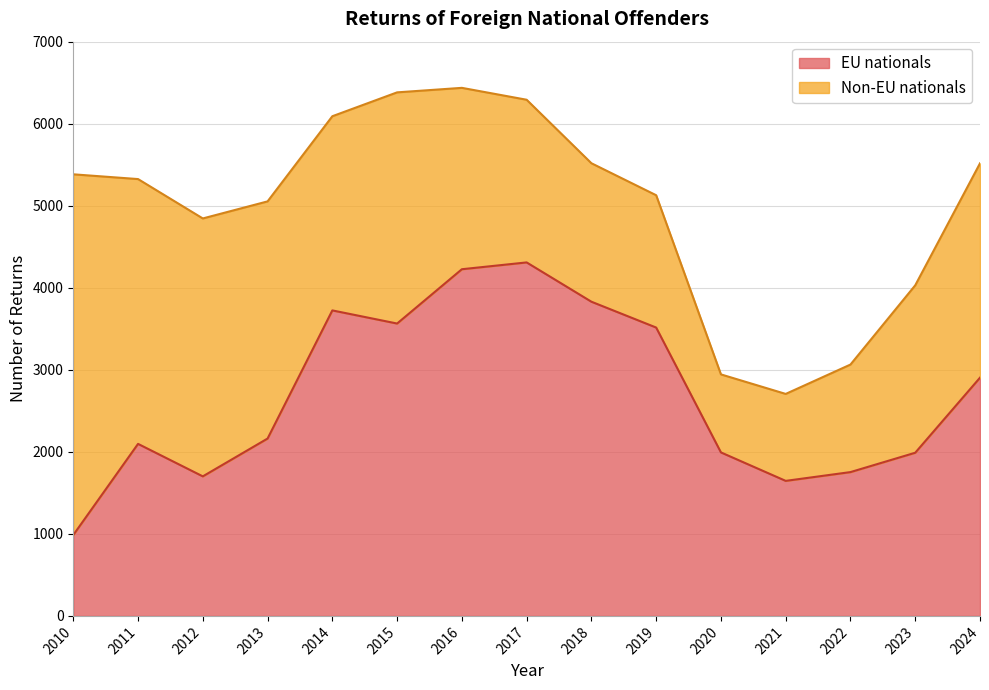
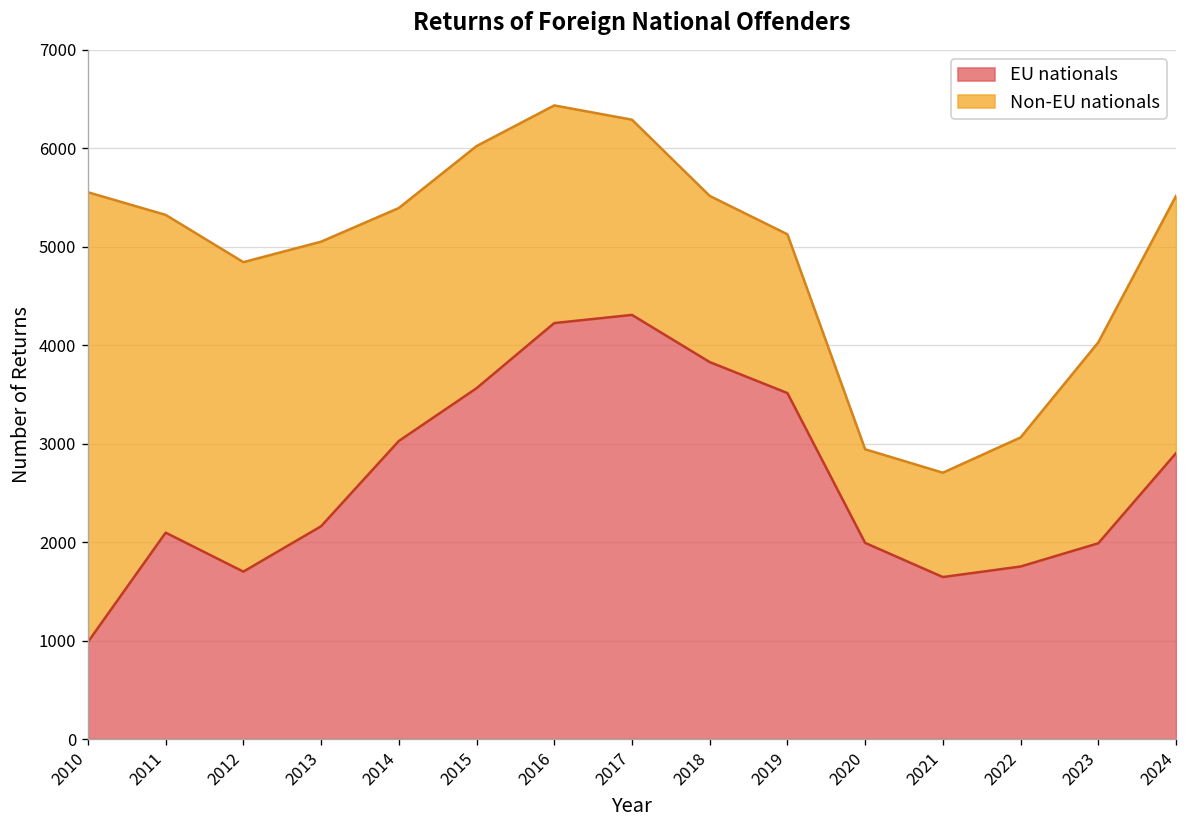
Non-EU nationals, 2010: 4400 -> 4600
EU nationals, 2014: 3700 -> 3000
Non-EU nationals, 2015: 2800 -> 2500
